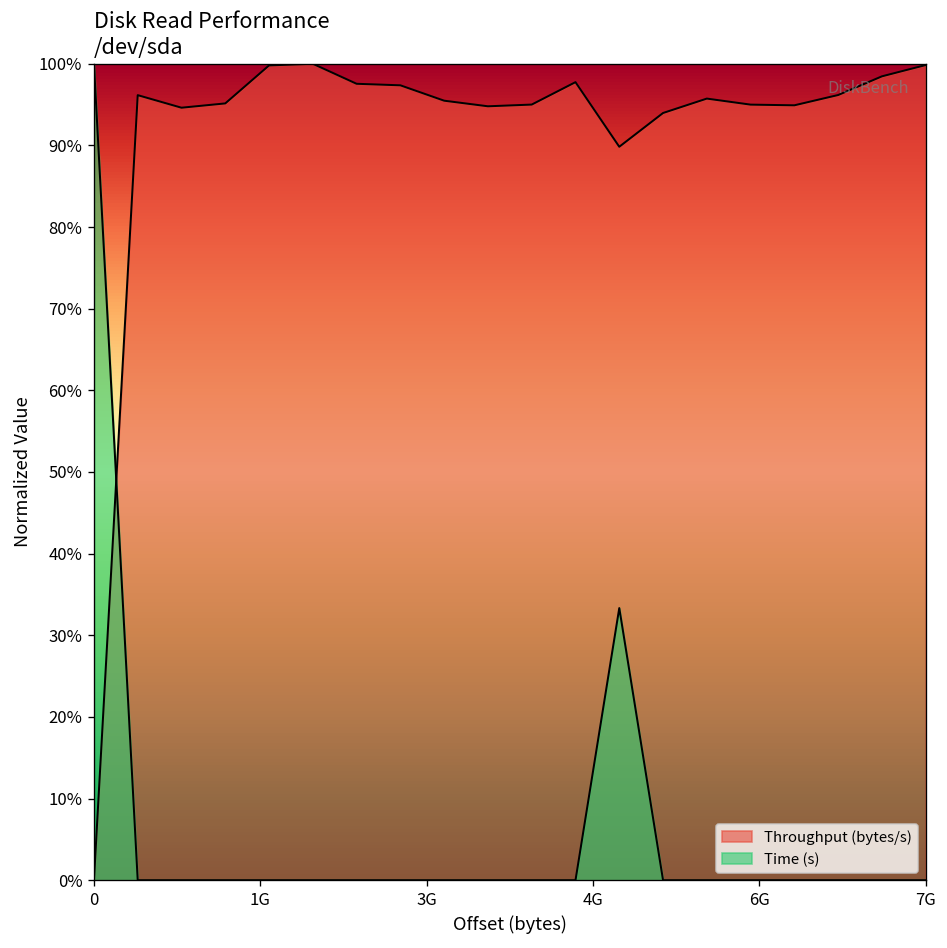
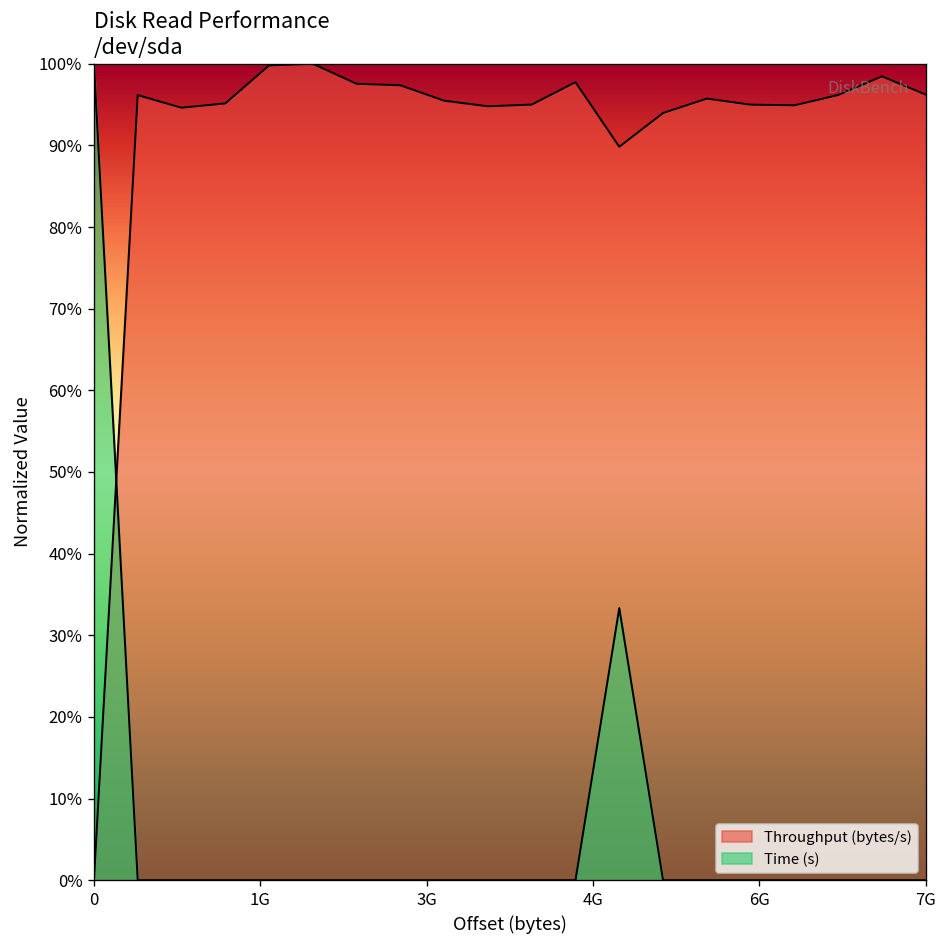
Throughput (bytes/s), 7G: 100% -> 96%
